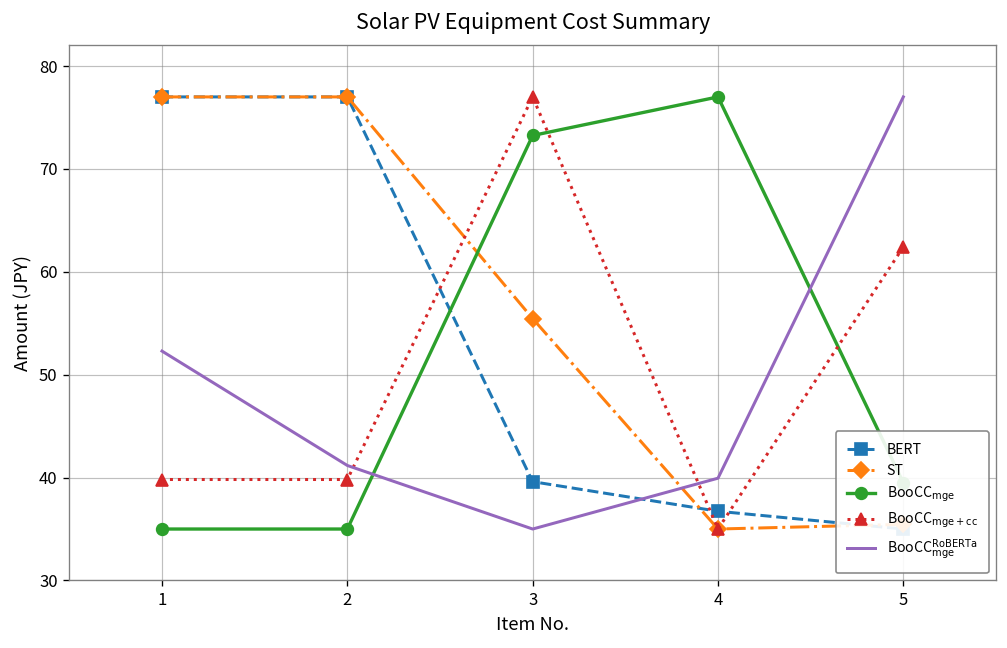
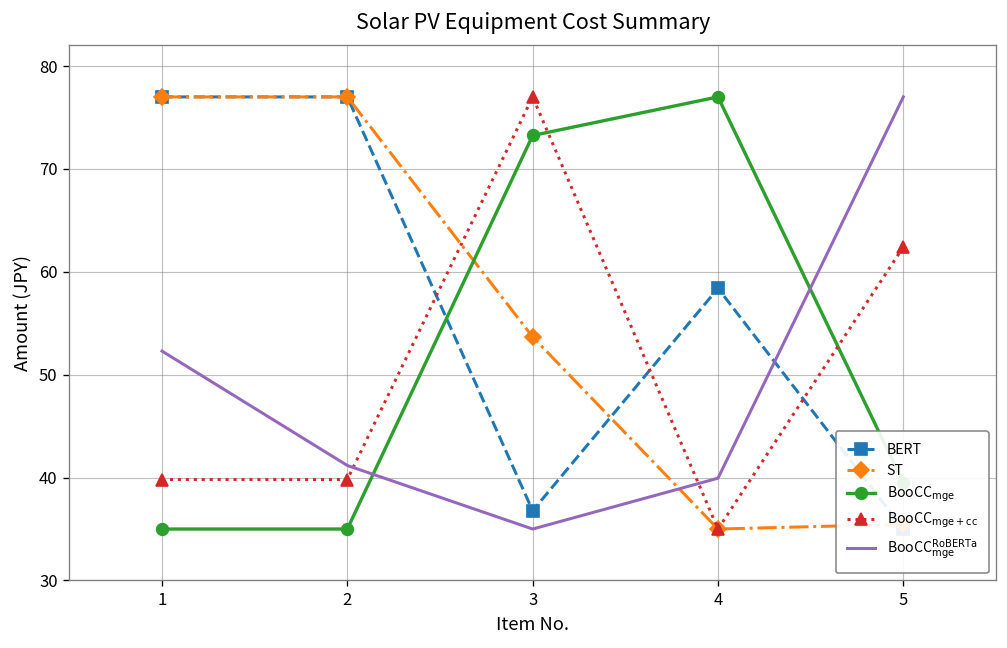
BERT, 3: 40 -> 37
ST, 3: 55 -> 54
BERT, 4: 37 -> 58
